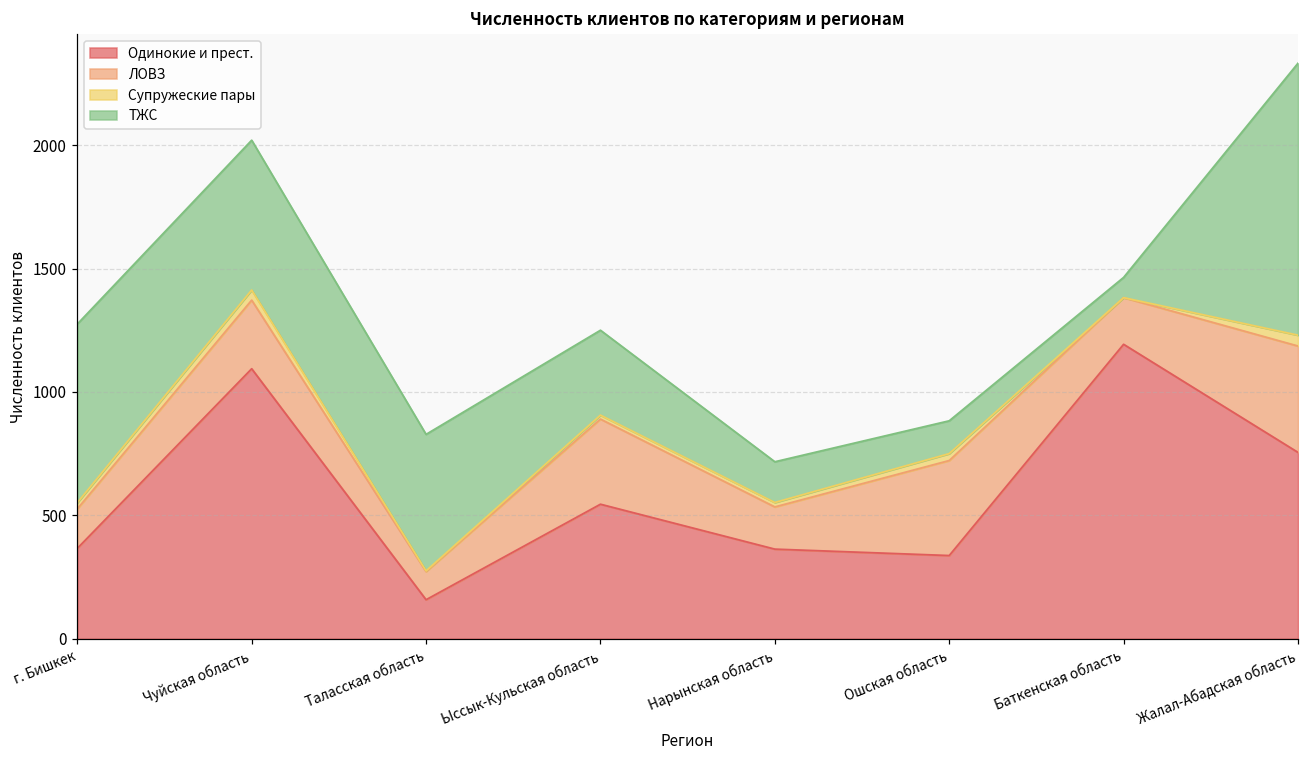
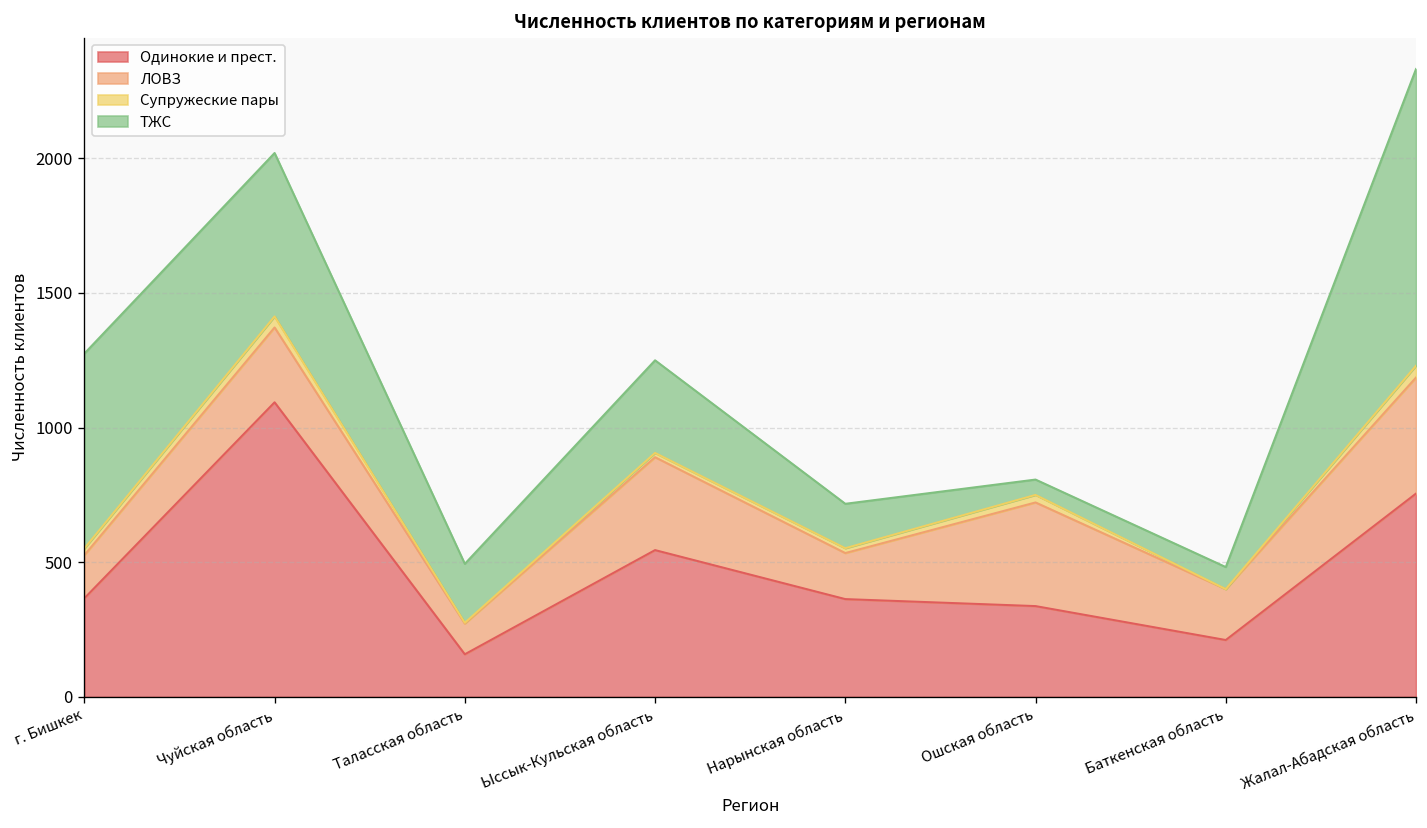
ТЖС, Таласская область: 550 -> 220
ТЖС, Ошская область: 130 -> 60
Одинокие и прест., Баткенская область: 1190 -> 210
